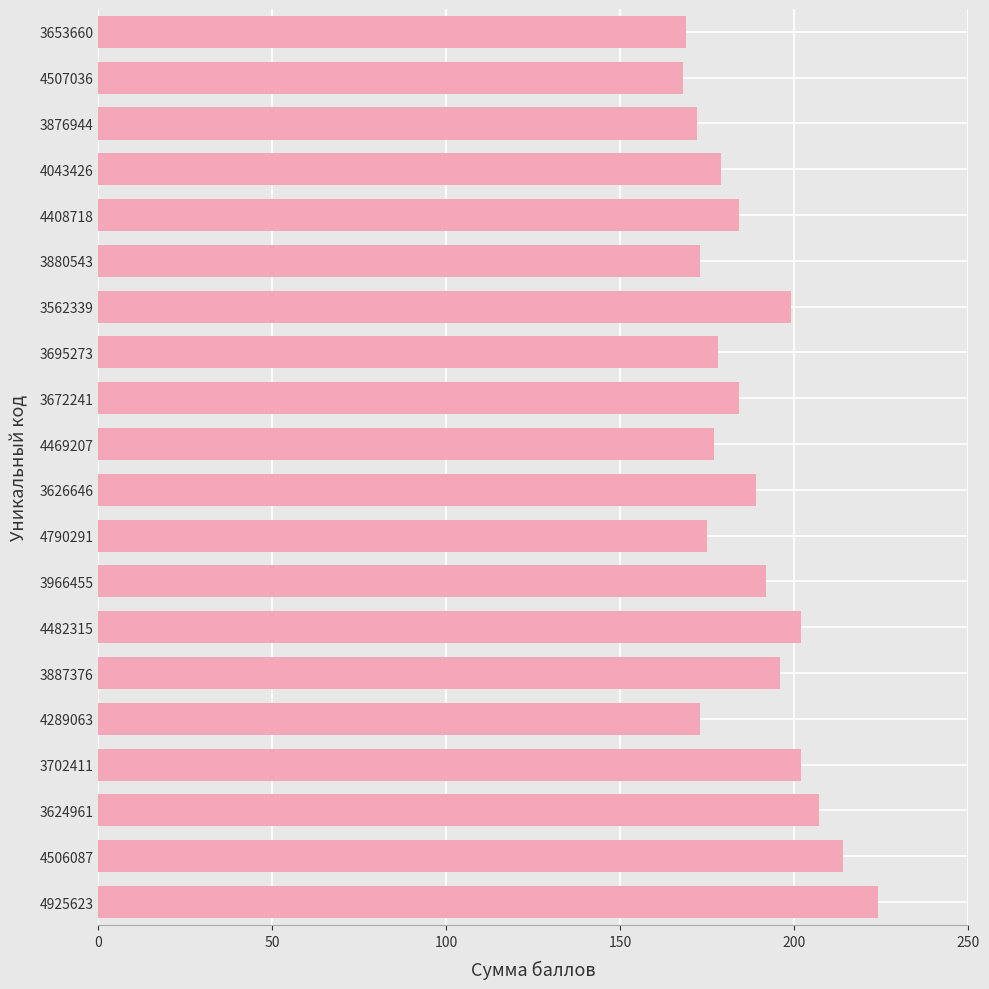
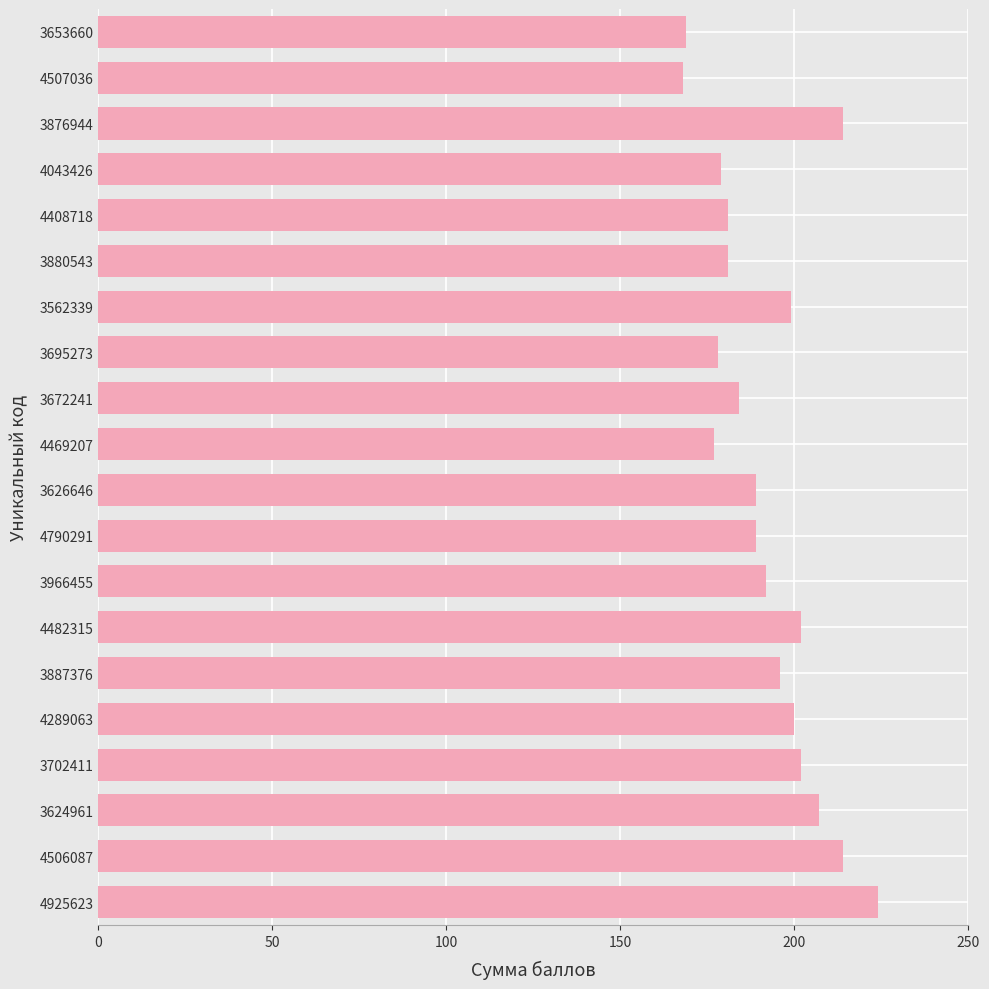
3876944: 172 -> 214
4408718: 184 -> 181
3880543: 173 -> 181
4790291: 175 -> 189
4289063: 173 -> 200
